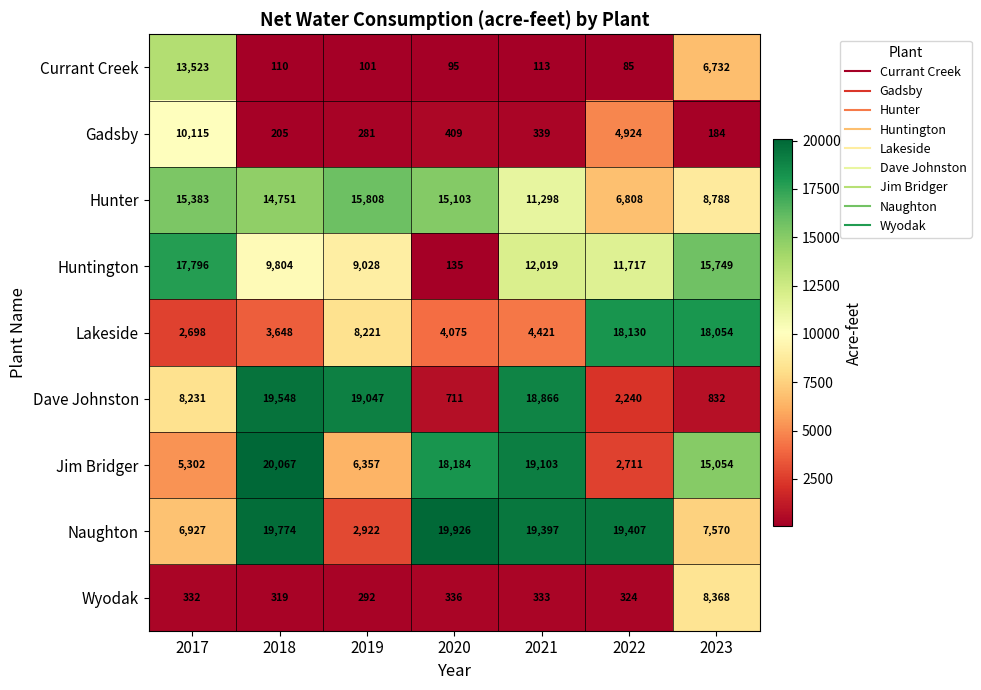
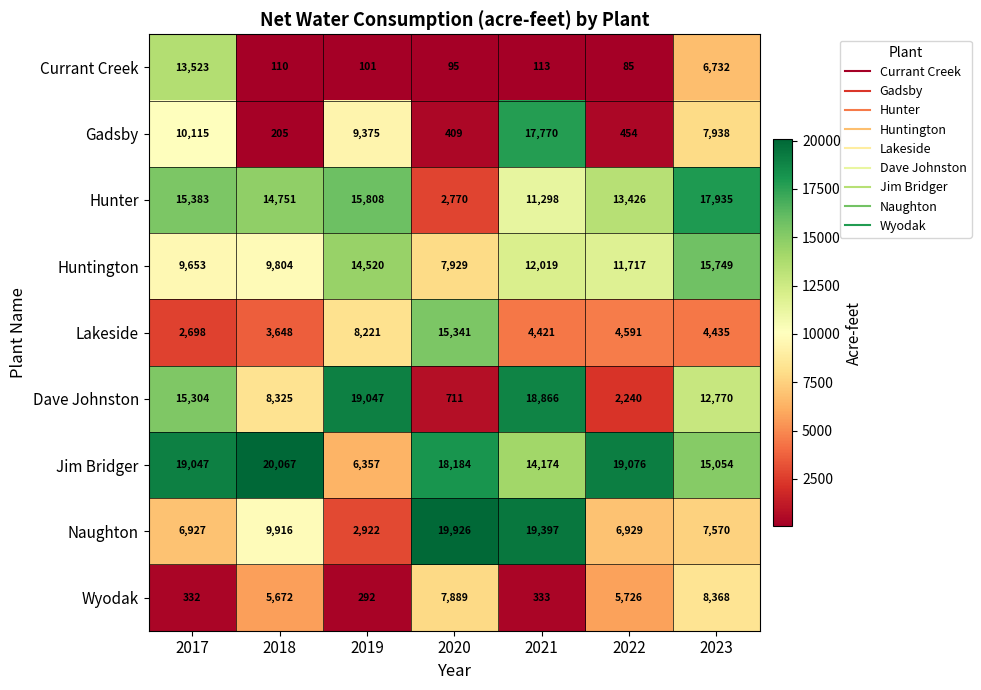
Gadsby, 2019: 281 -> 9,375
Gadsby, 2021: 339 -> 17,770
Gadsby, 2022: 4,924 -> 454
Gadsby, 2023: 184 -> 7,938
Hunter, 2020: 15,103 -> 2,770
Hunter, 2022: 6,808 -> 13,426
Hunter, 2023: 8,788 -> 17,935
Huntington, 2017: 17,796 -> 9,653
Huntington, 2019: 9,028 -> 14,520
Huntington, 2020: 135 -> 7,929
Lakeside, 2020: 4,075 -> 15,341
Lakeside, 2022: 18,130 -> 4,591
Lakeside, 2023: 18,054 -> 4,435
Dave Johnston, 2017: 8,231 -> 15,304
Dave Johnston, 2018: 19,548 -> 8,325
Dave Johnston, 2023: 832 -> 12,770
Jim Bridger, 2017: 5,302 -> 19,047
Jim Bridger, 2021: 19,103 -> 14,174
Jim Bridger, 2022: 2,711 -> 19,076
Naughton, 2018: 19,774 -> 9,916
Naughton, 2022: 19,407 -> 6,929
Wyodak, 2018: 319 -> 5,672
Wyodak, 2020: 336 -> 7,889
Wyodak, 2022: 324 -> 5,726
